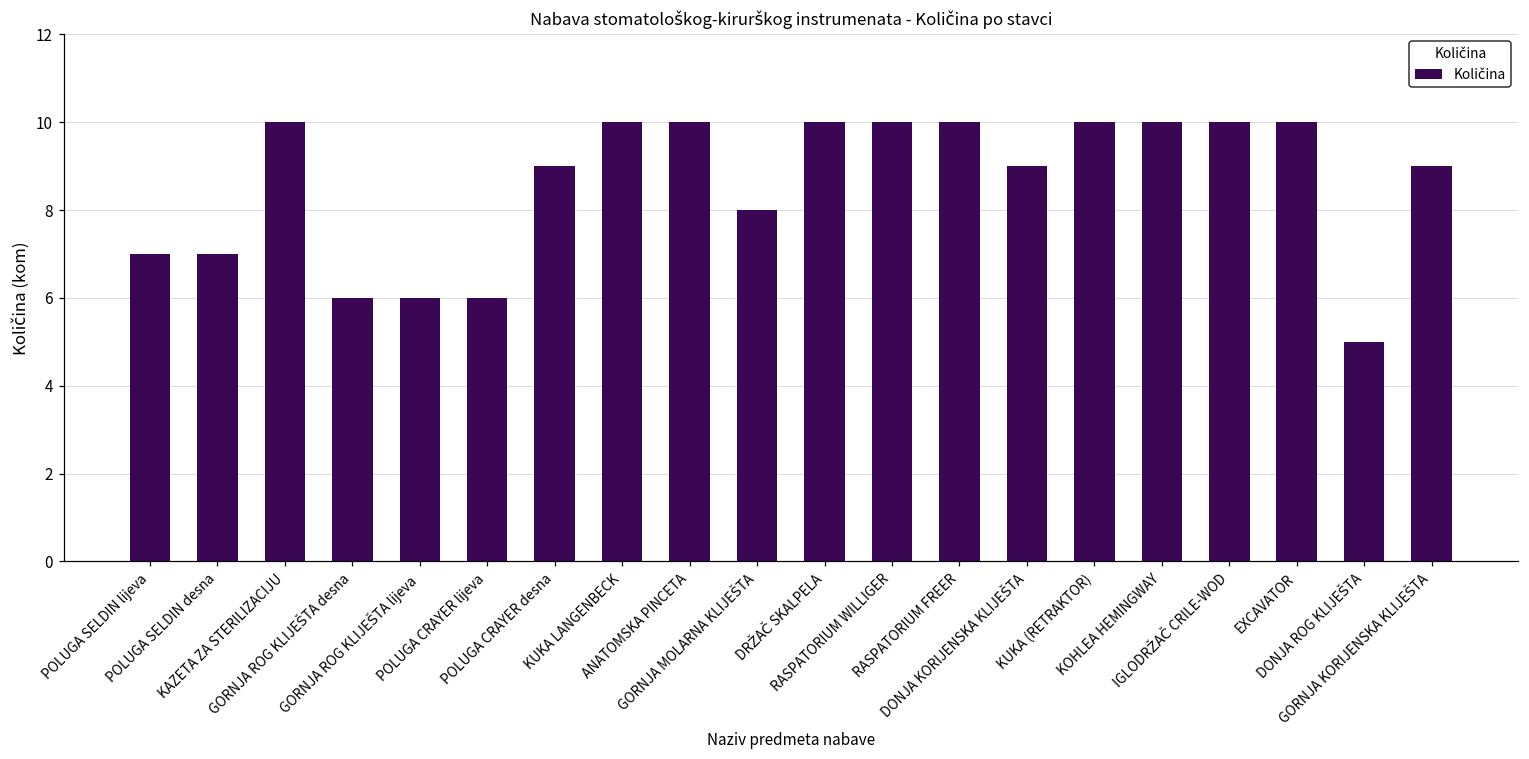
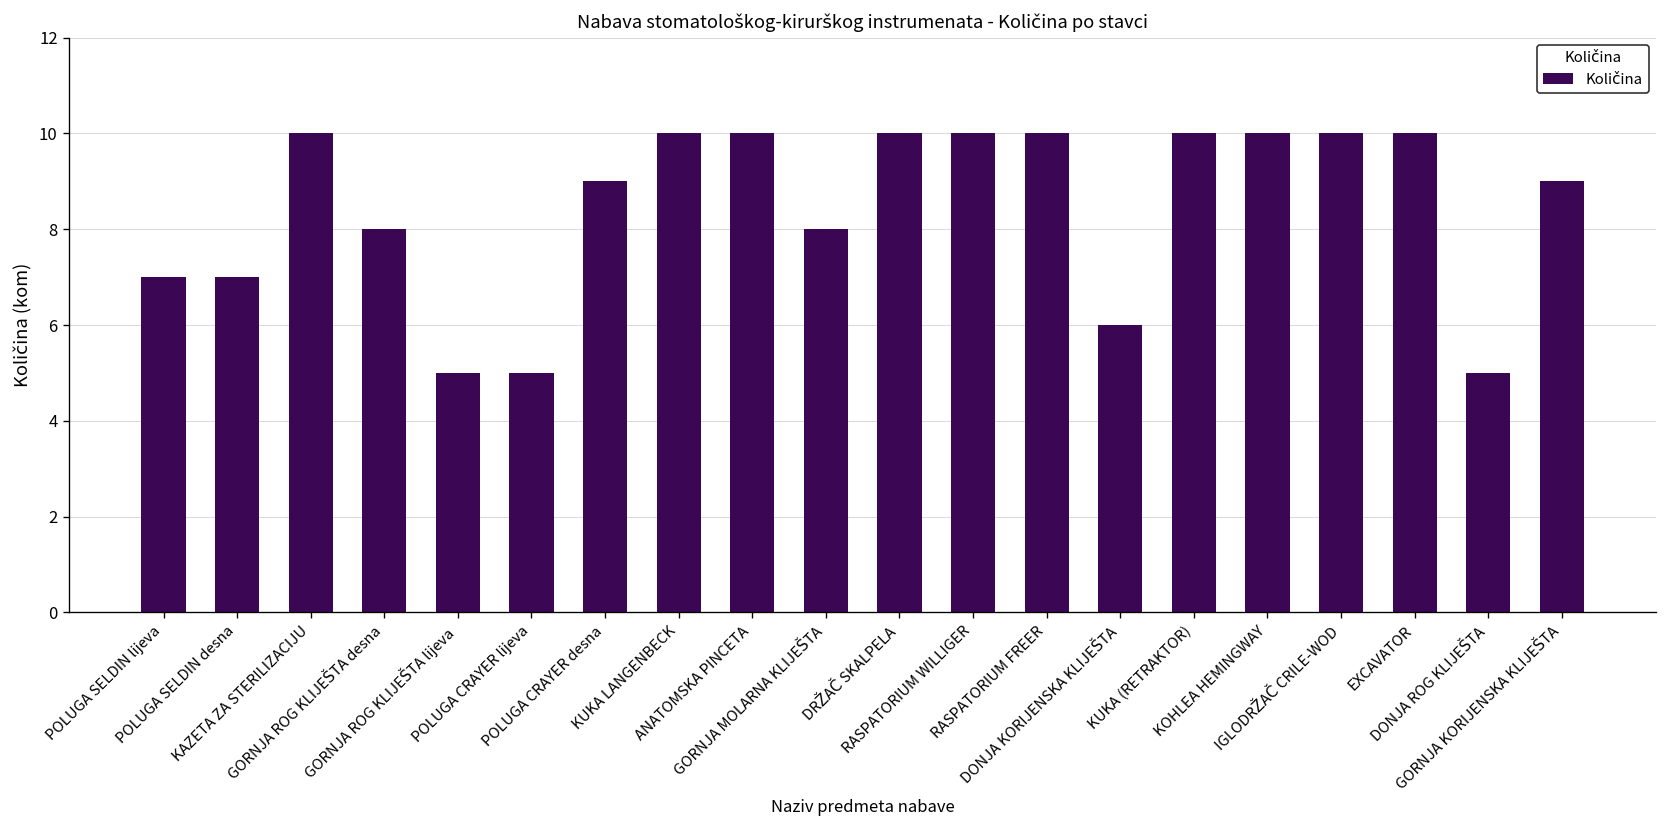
GORNJA ROG KLIJEŠTA desna: 6 -> 8
GORNJA ROG KLIJEŠTA lijeva: 6 -> 5
POLUGA CRAYER lijeva: 6 -> 5
DONJA KORIJENSKA KLIJEŠTA: 9 -> 6
